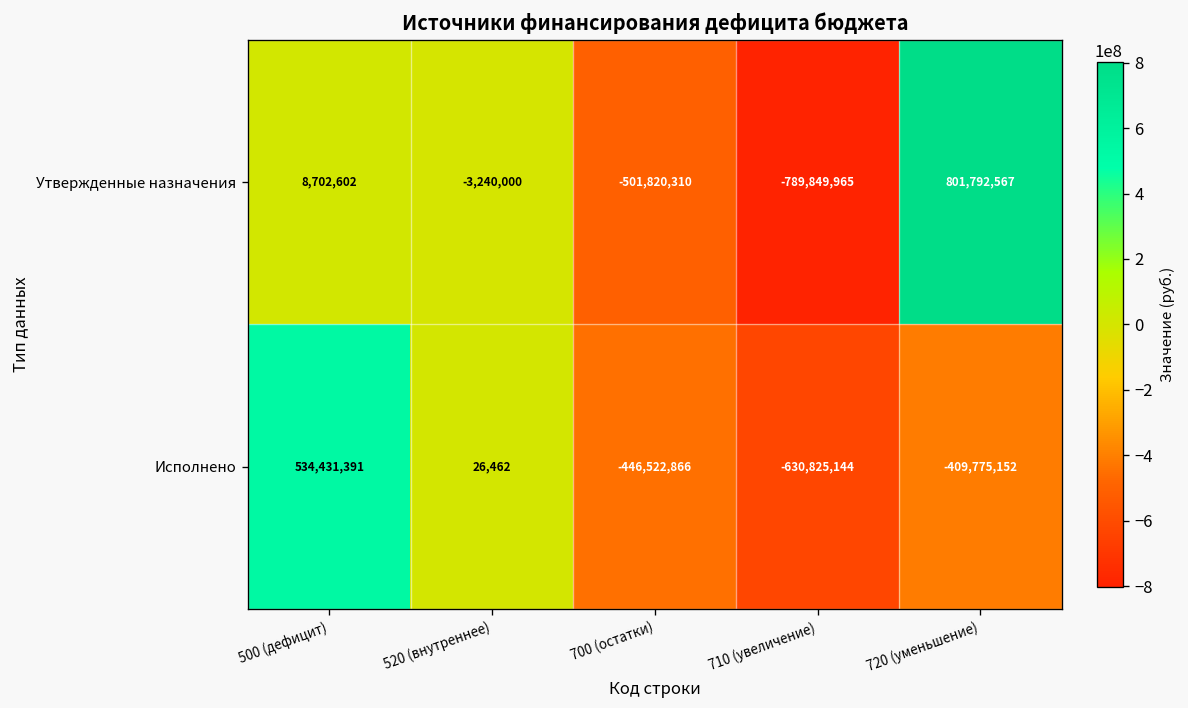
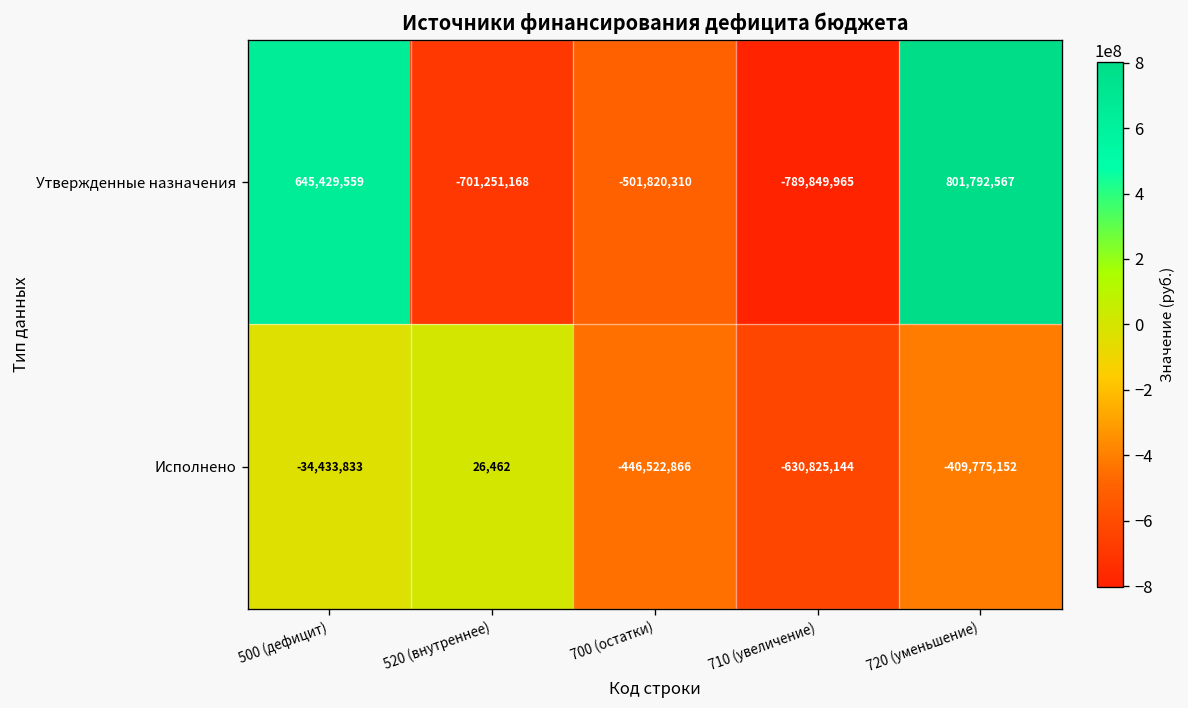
Утвержденные назначения, 500 (дефицит): 8,702,602 -> 645,429,559
Утвержденные назначения, 520 (внутреннее): -3,240,000 -> -701,251,168
Исполнено, 500 (дефицит): 534,431,391 -> -34,433,833
